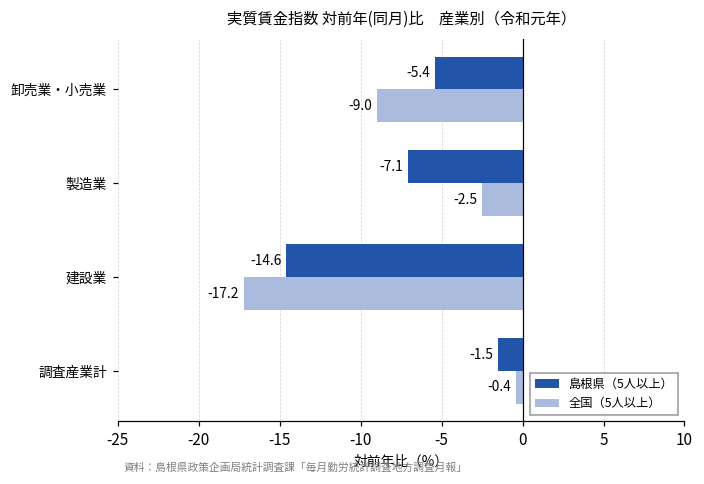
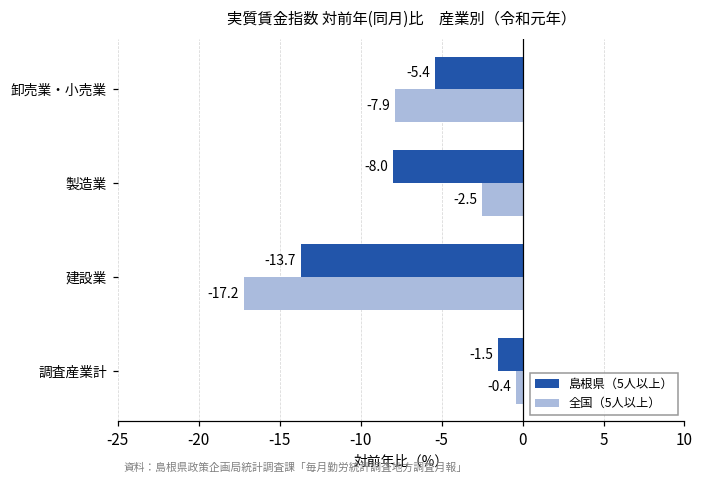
全国（5人以上）, 卸売業・小売業: -9.0 -> -7.9
島根県（5人以上）, 製造業: -7.1 -> -8.0
島根県（5人以上）, 建設業: -14.6 -> -13.7
